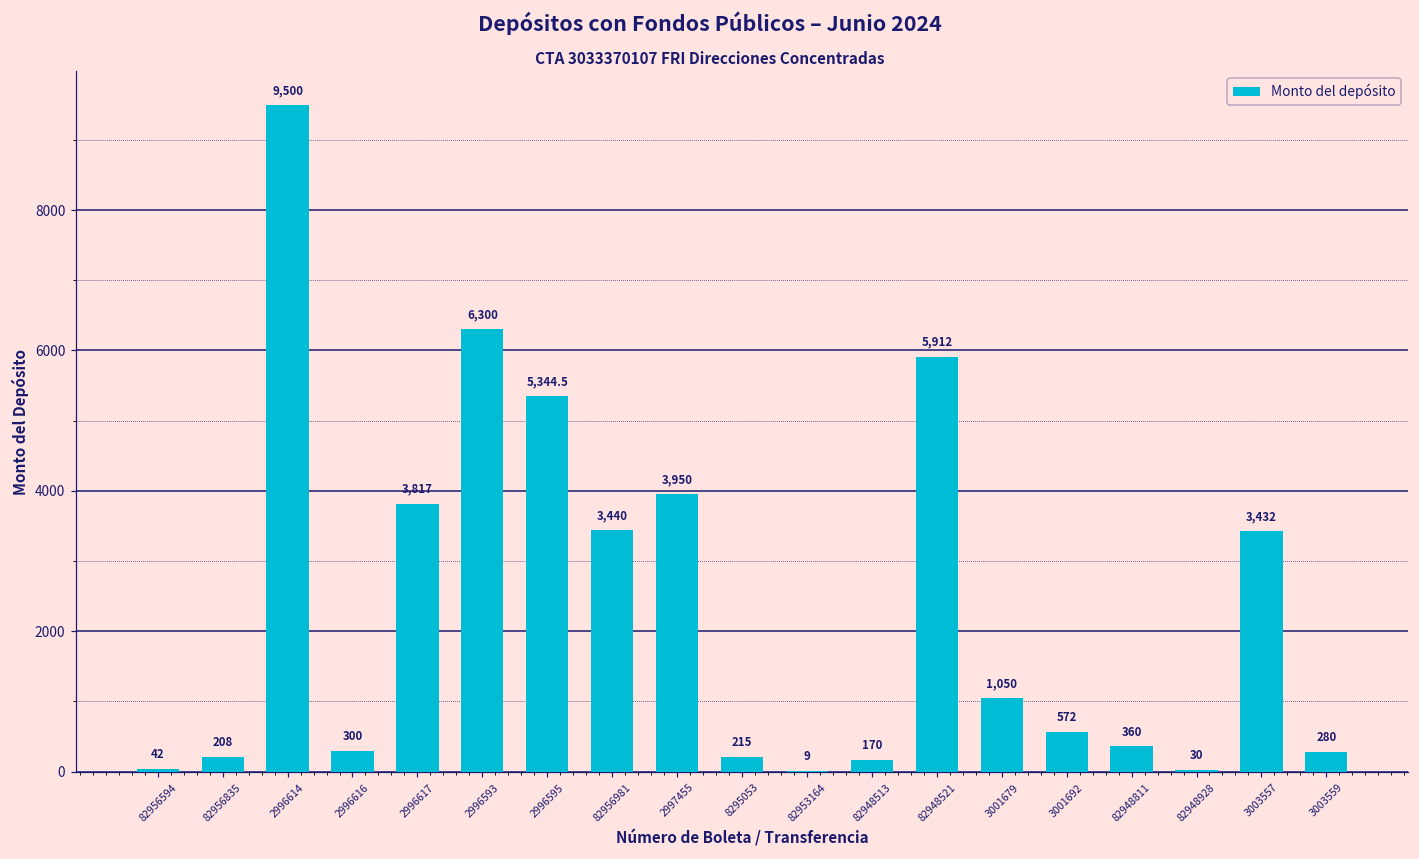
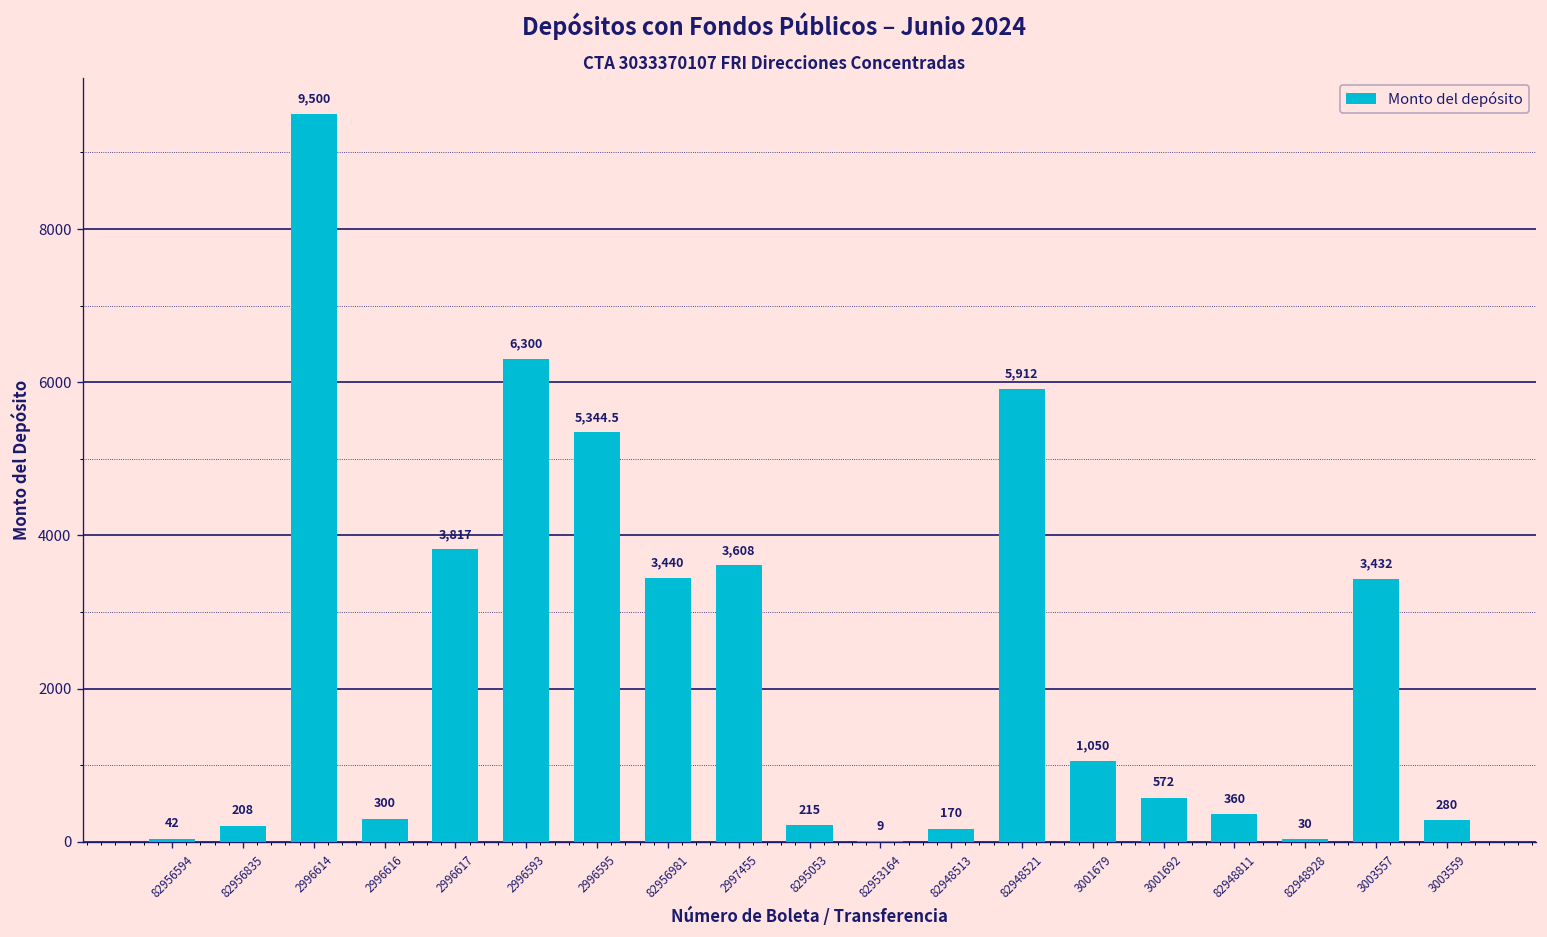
2997455: 3,950 -> 3,608
